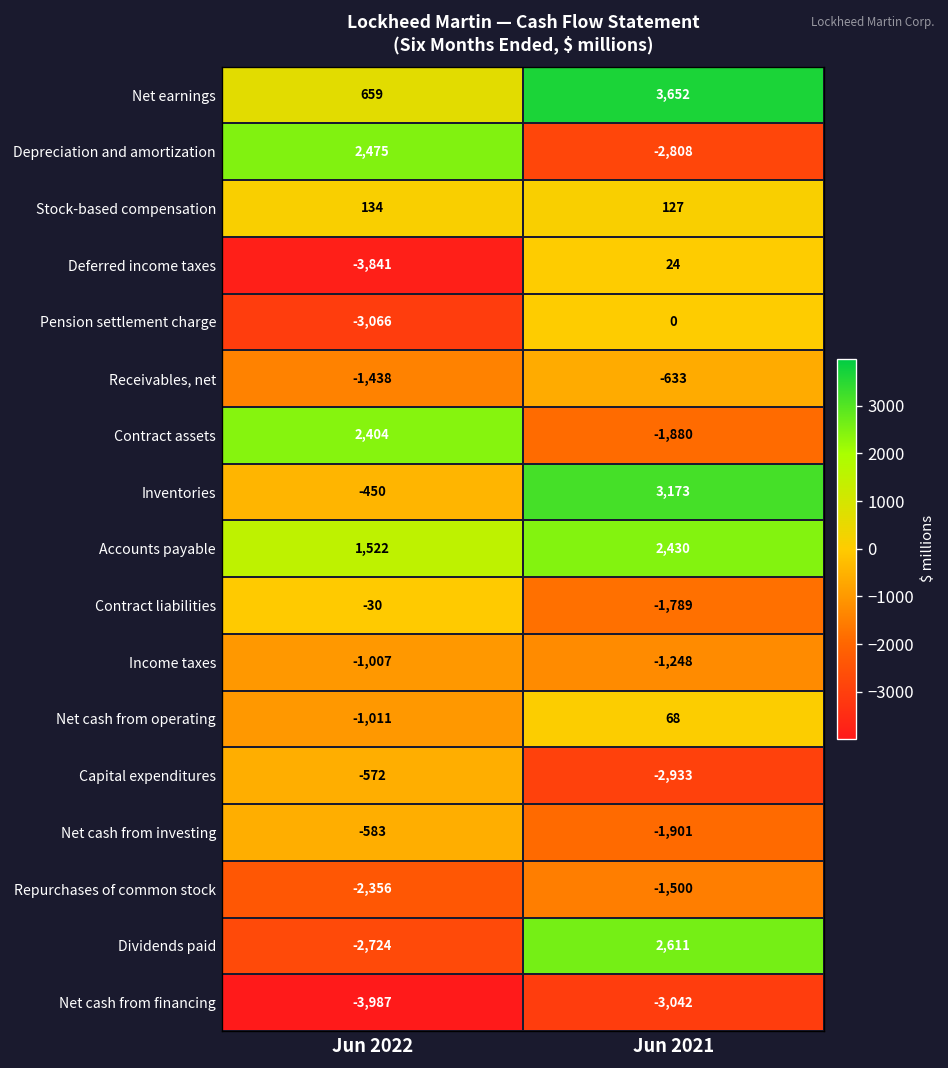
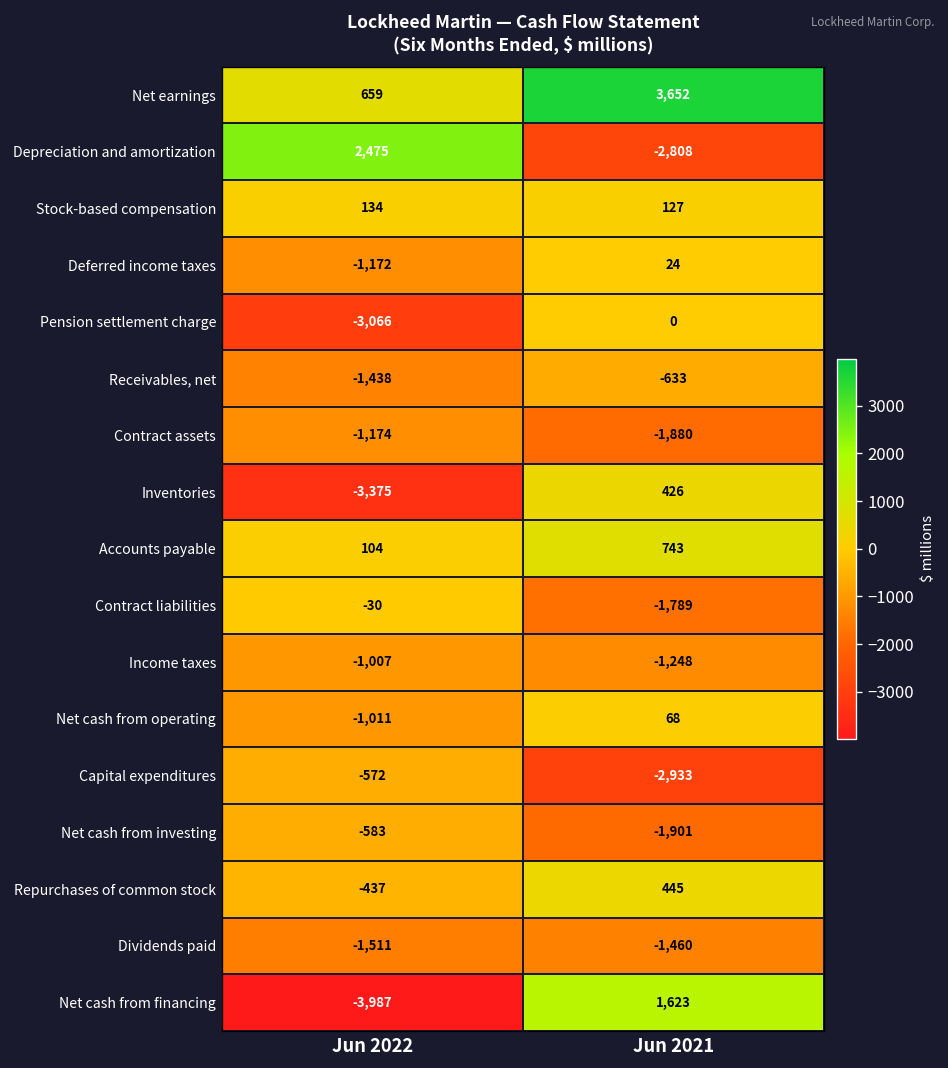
Deferred income taxes, Jun 2022: -3,841 -> -1,172
Contract assets, Jun 2022: 2,404 -> -1,174
Inventories, Jun 2022: -450 -> -3,375
Inventories, Jun 2021: 3,173 -> 426
Accounts payable, Jun 2022: 1,522 -> 104
Accounts payable, Jun 2021: 2,430 -> 743
Repurchases of common stock, Jun 2022: -2,356 -> -437
Repurchases of common stock, Jun 2021: -1,500 -> 445
Dividends paid, Jun 2022: -2,724 -> -1,511
Dividends paid, Jun 2021: 2,611 -> -1,460
Net cash from financing, Jun 2021: -3,042 -> 1,623
